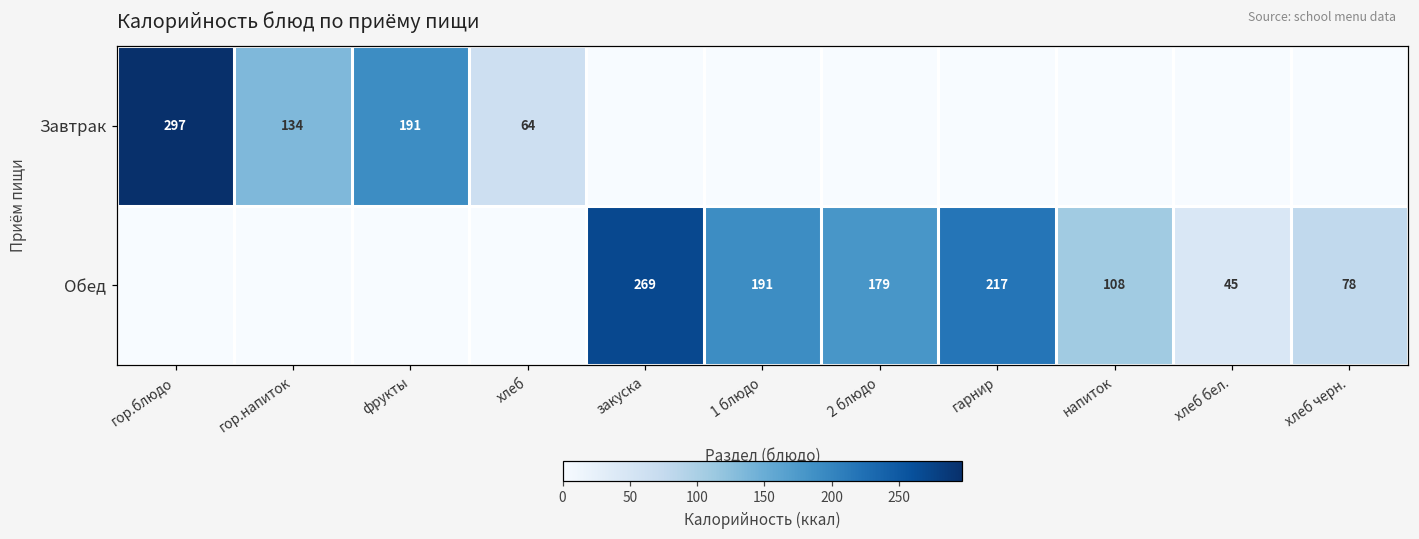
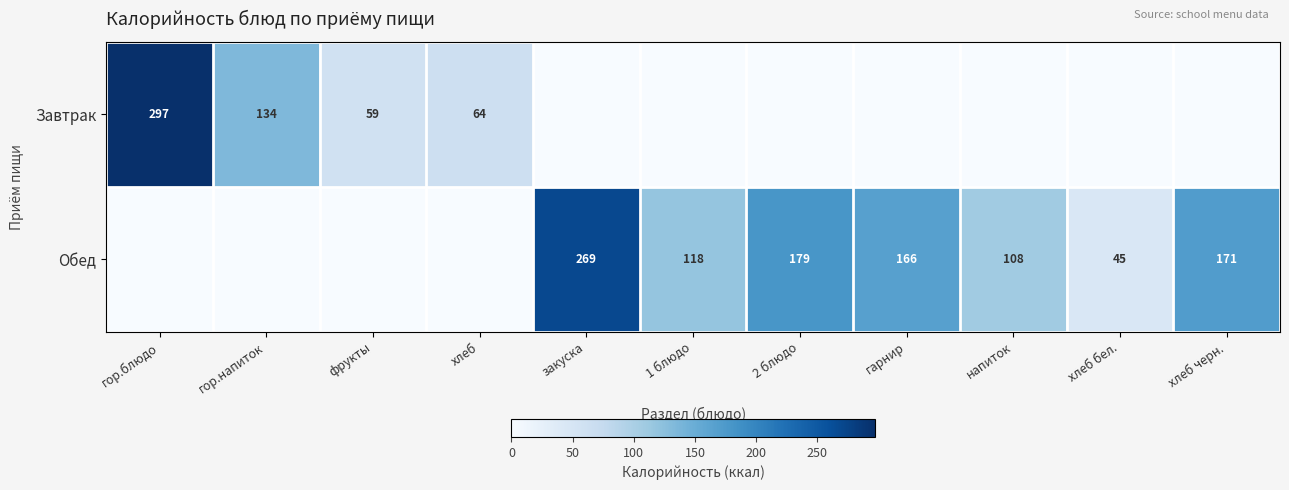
Завтрак, фрукты: 191 -> 59
Обед, 1 блюдо: 191 -> 118
Обед, гарнир: 217 -> 166
Обед, хлеб черн.: 78 -> 171
